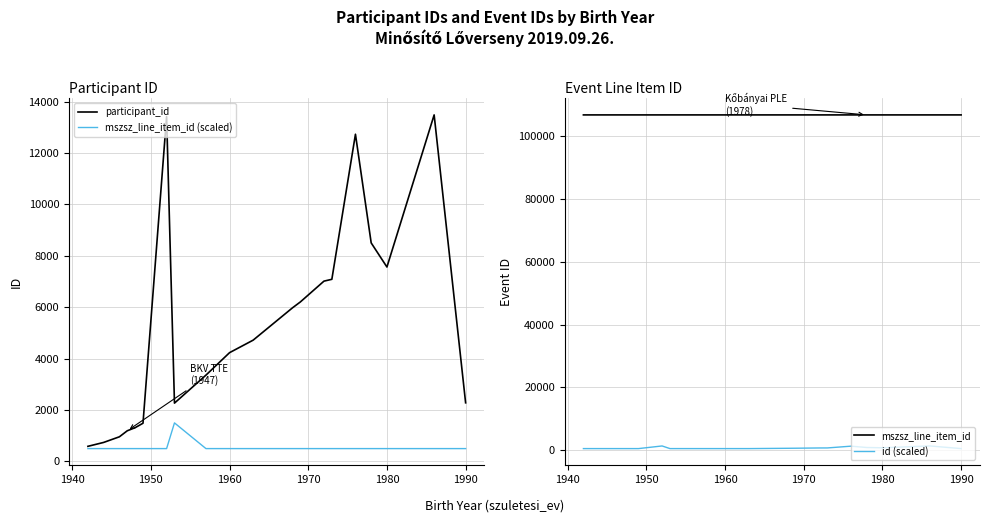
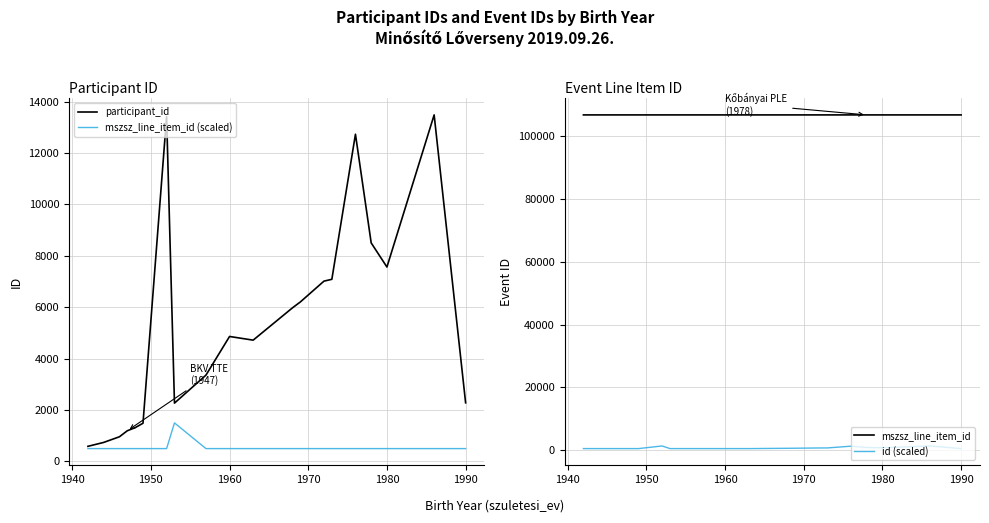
Participant ID, participant_id, 1960: 4200 -> 4900
